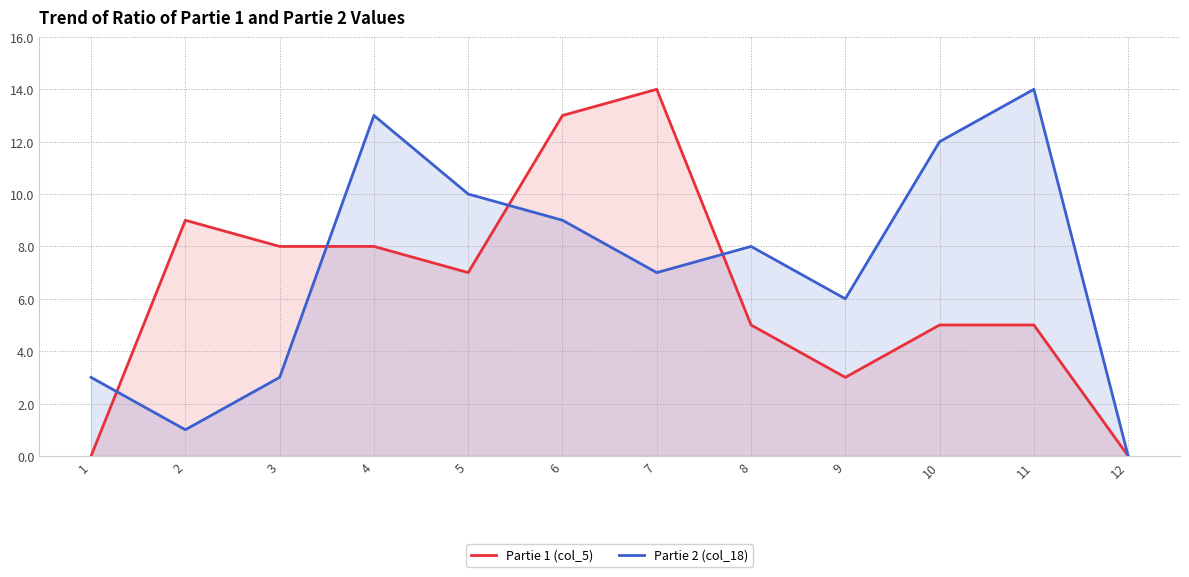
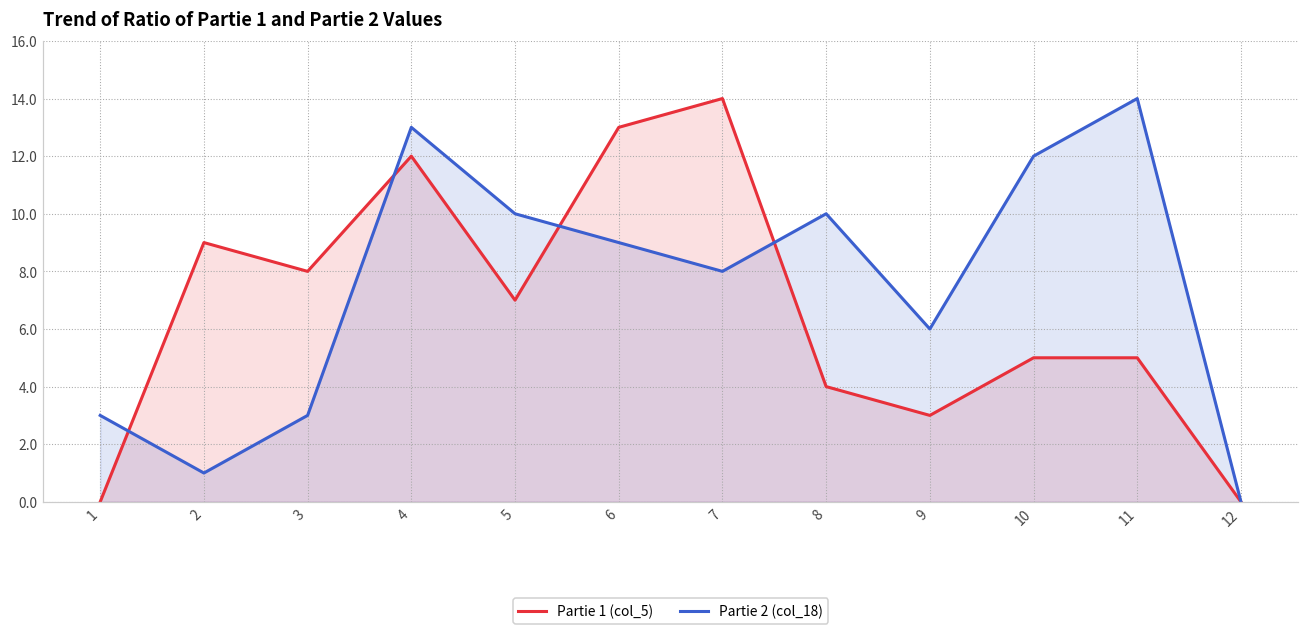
Partie 1 (col_5), 4: 8 -> 12
Partie 2 (col_18), 7: 7 -> 8
Partie 1 (col_5), 8: 5 -> 4
Partie 2 (col_18), 8: 8 -> 10
